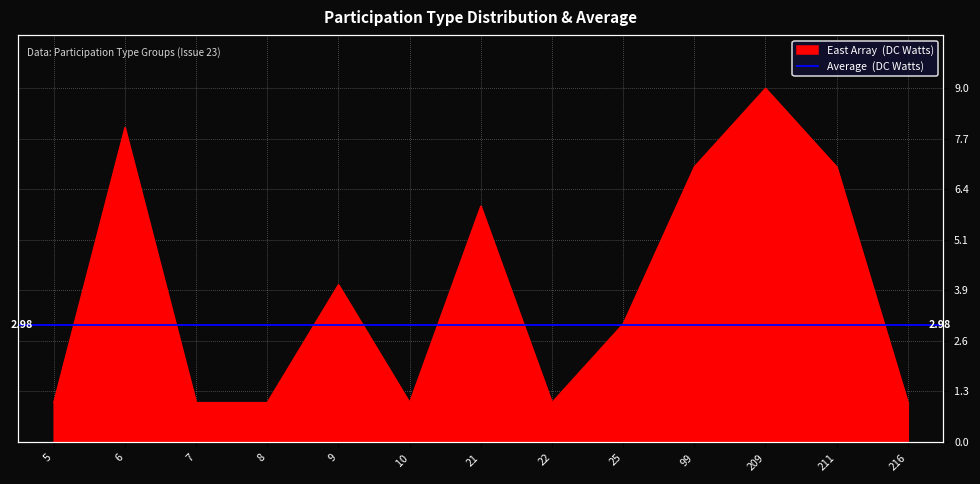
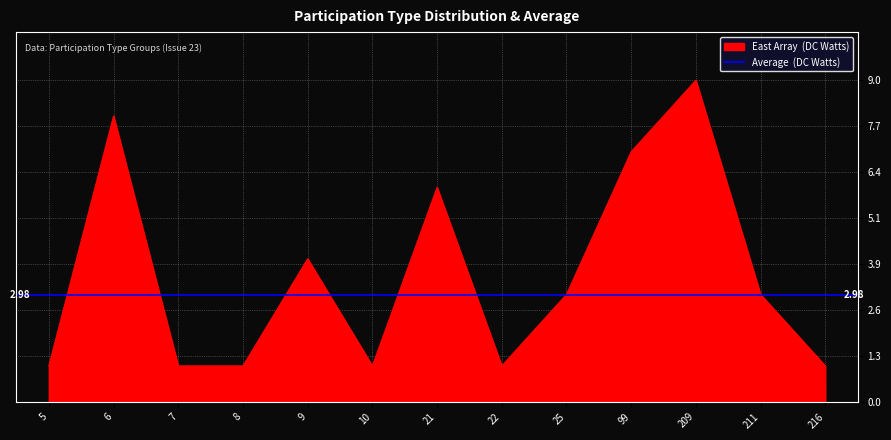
211: 7 -> 3
